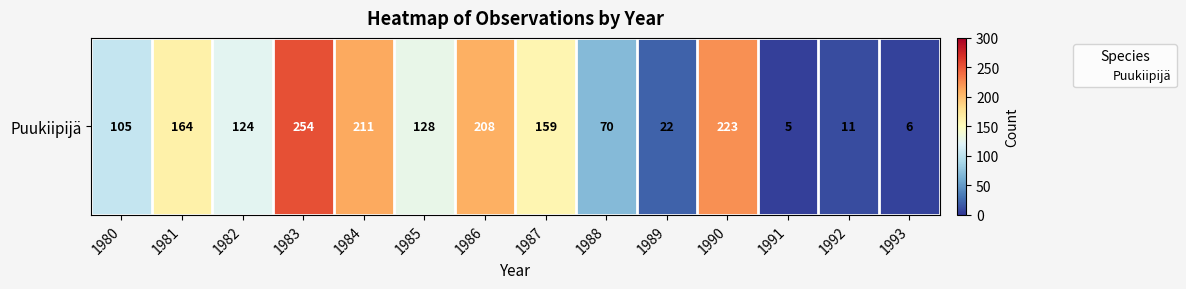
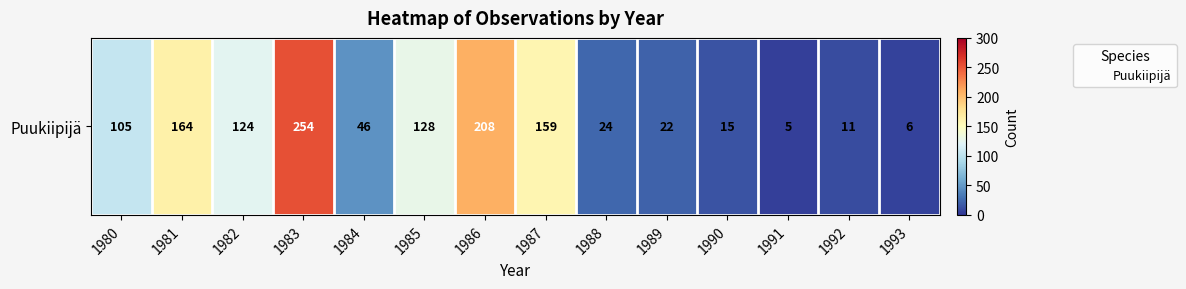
Puukiipijä, 1984: 211 -> 46
Puukiipijä, 1988: 70 -> 24
Puukiipijä, 1990: 223 -> 15
